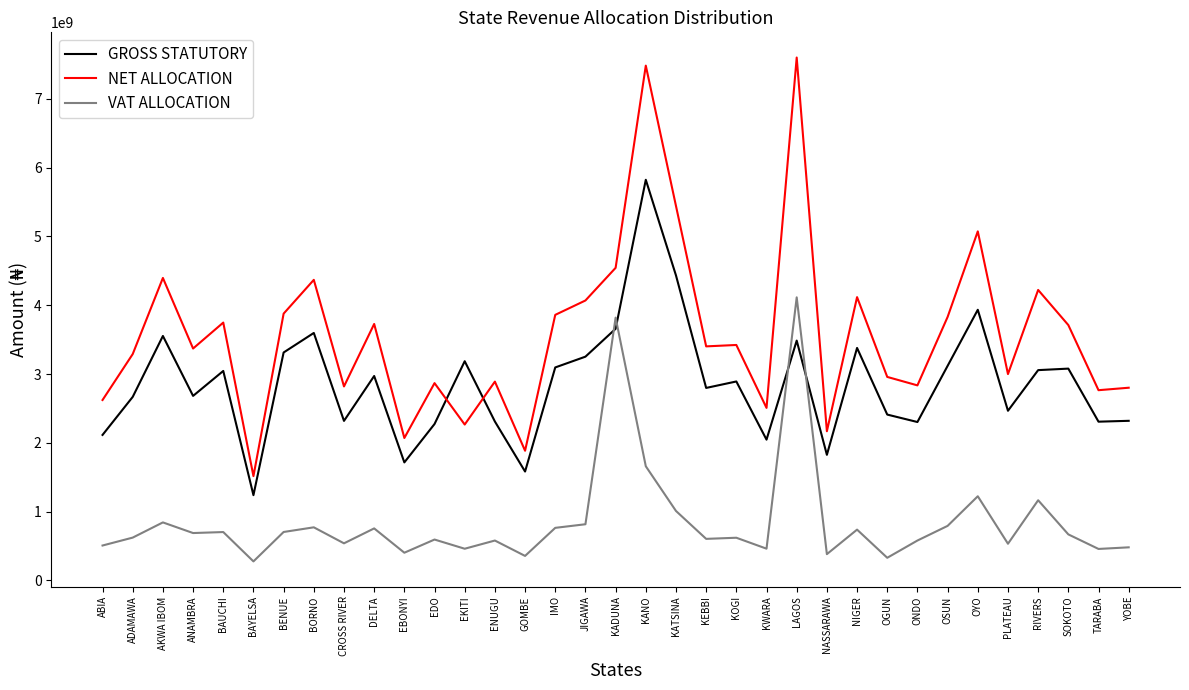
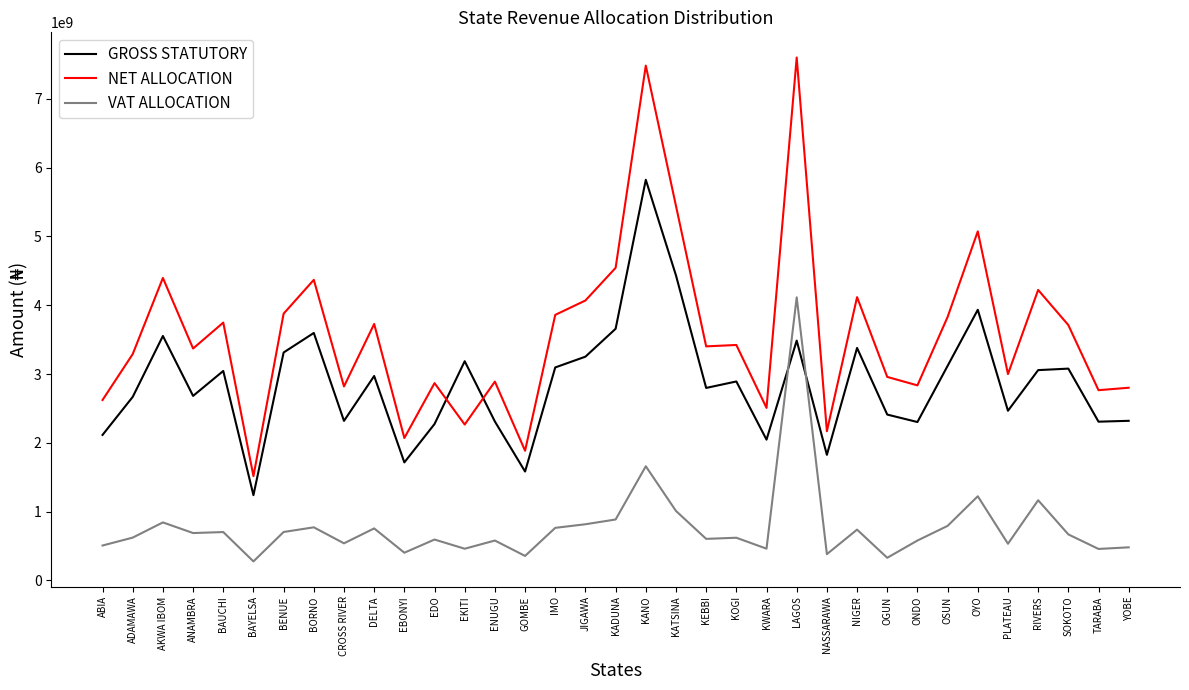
VAT ALLOCATION, KADUNA: 3800000000 -> 900000000
